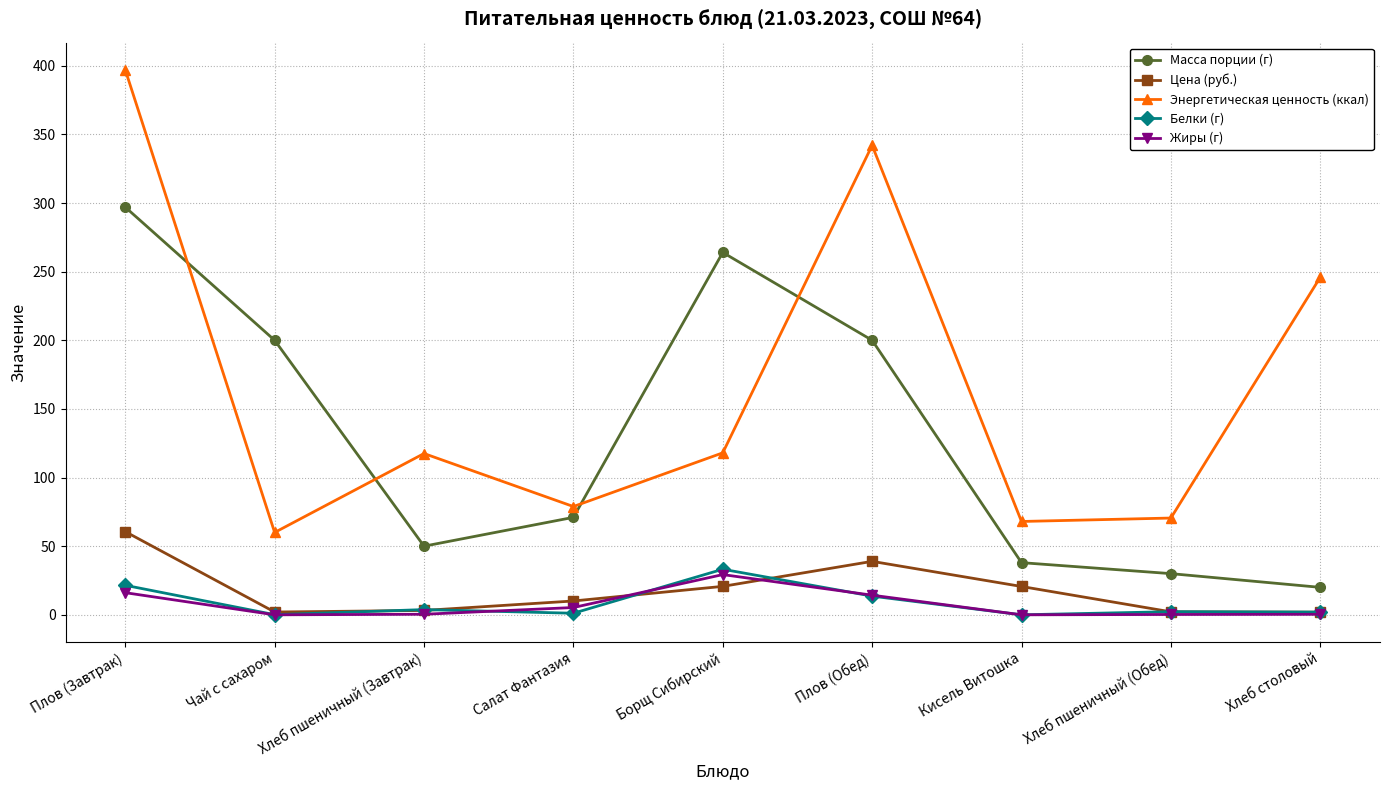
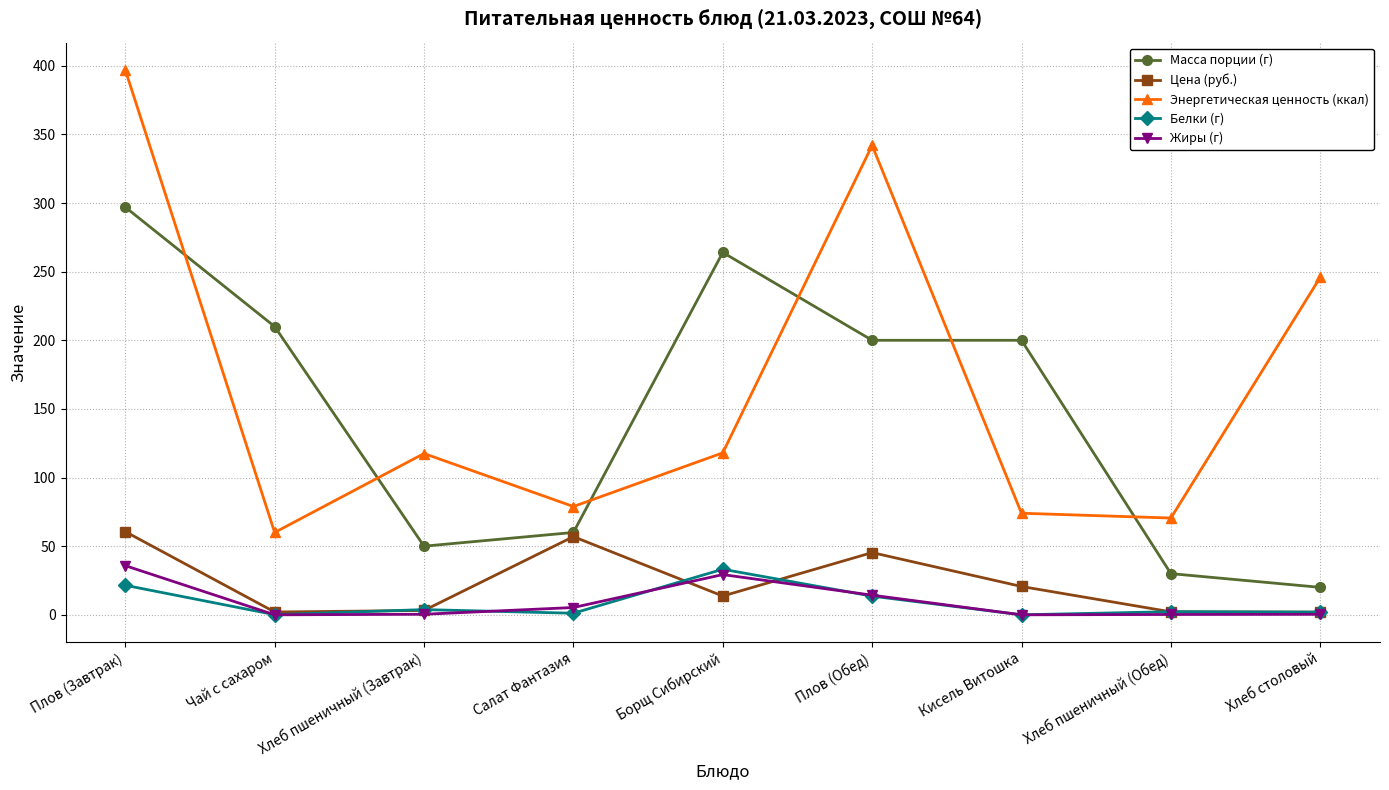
Жиры (г), Плов (Завтрак): 16 -> 36
Масса порции (г), Чай с сахаром: 200 -> 210
Масса порции (г), Салат Фантазия: 71 -> 60
Цена (руб.), Салат Фантазия: 10 -> 57
Цена (руб.), Борщ Сибирский: 21 -> 14
Цена (руб.), Плов (Обед): 39 -> 45
Масса порции (г), Кисель Витошка: 38 -> 200
Энергетическая ценность (ккал), Кисель Витошка: 68 -> 74
